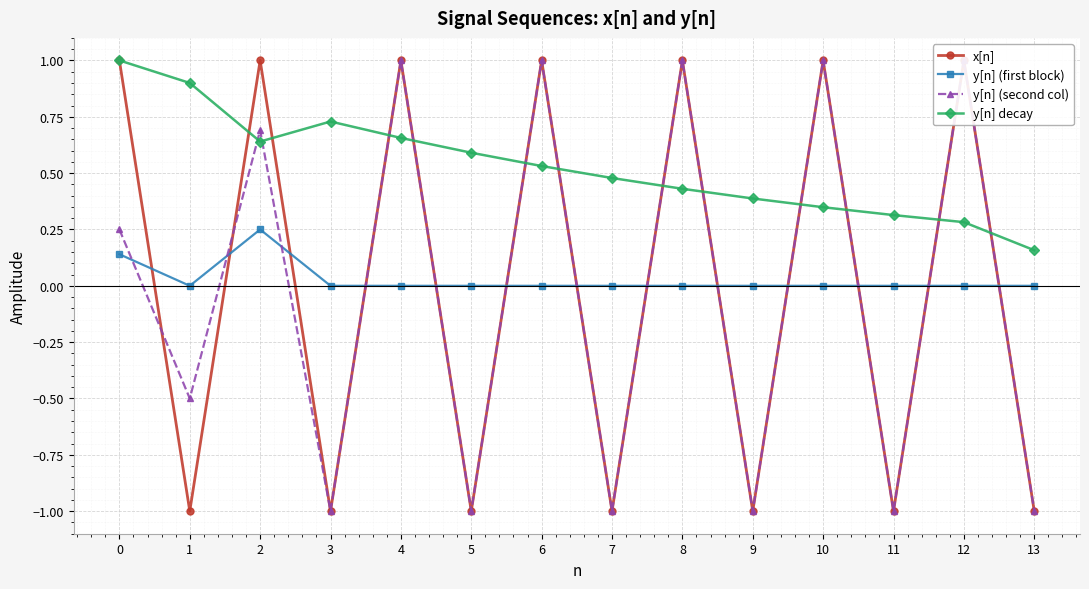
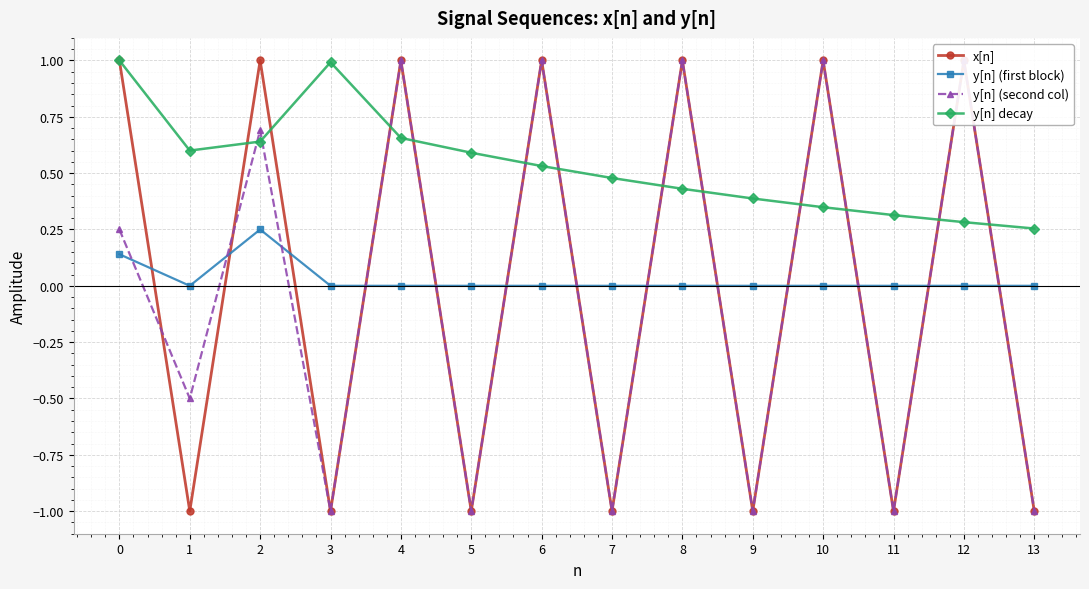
y[n] decay, 1: 0.9 -> 0.6
y[n] decay, 3: 0.73 -> 0.99
y[n] decay, 13: 0.16 -> 0.25
